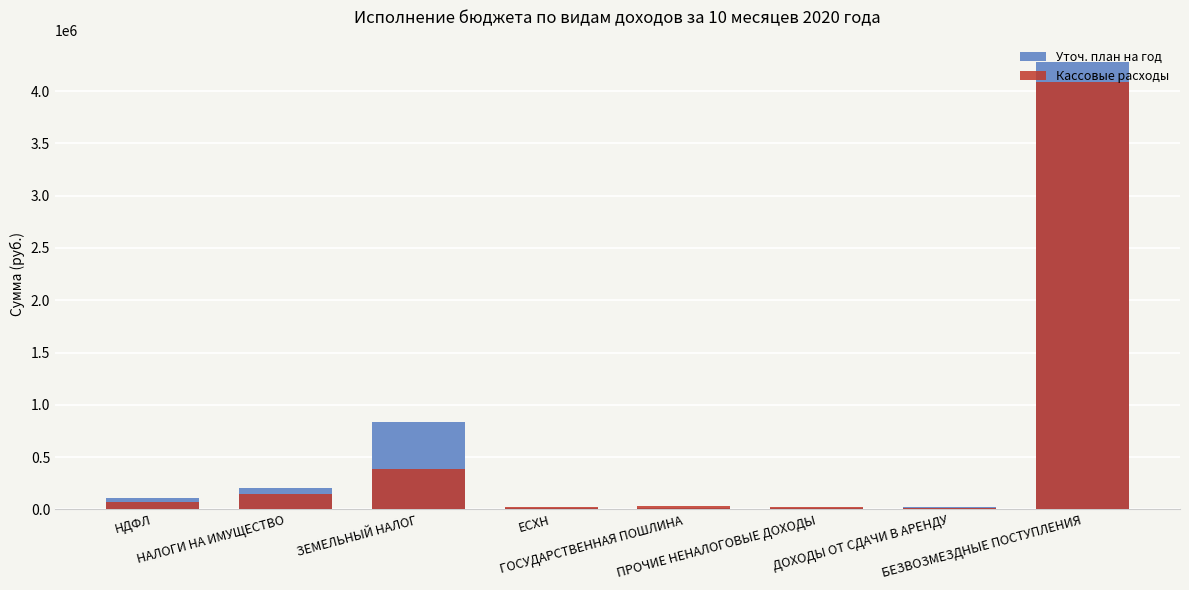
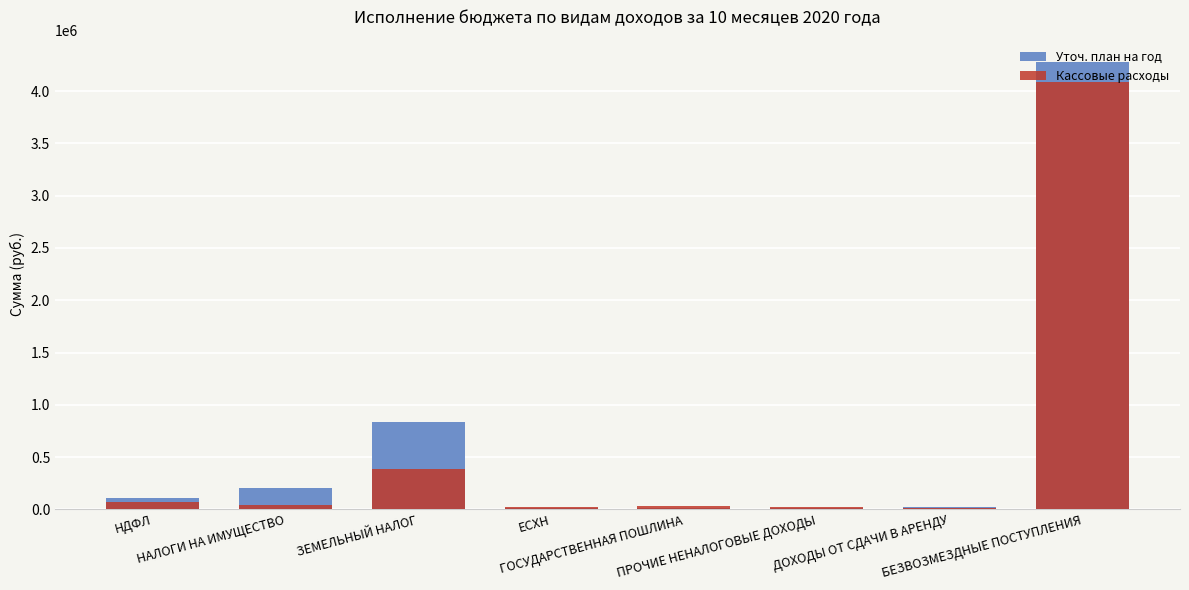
Кассовые расходы, НАЛОГИ НА ИМУЩЕСТВО: 150000 -> 50000
